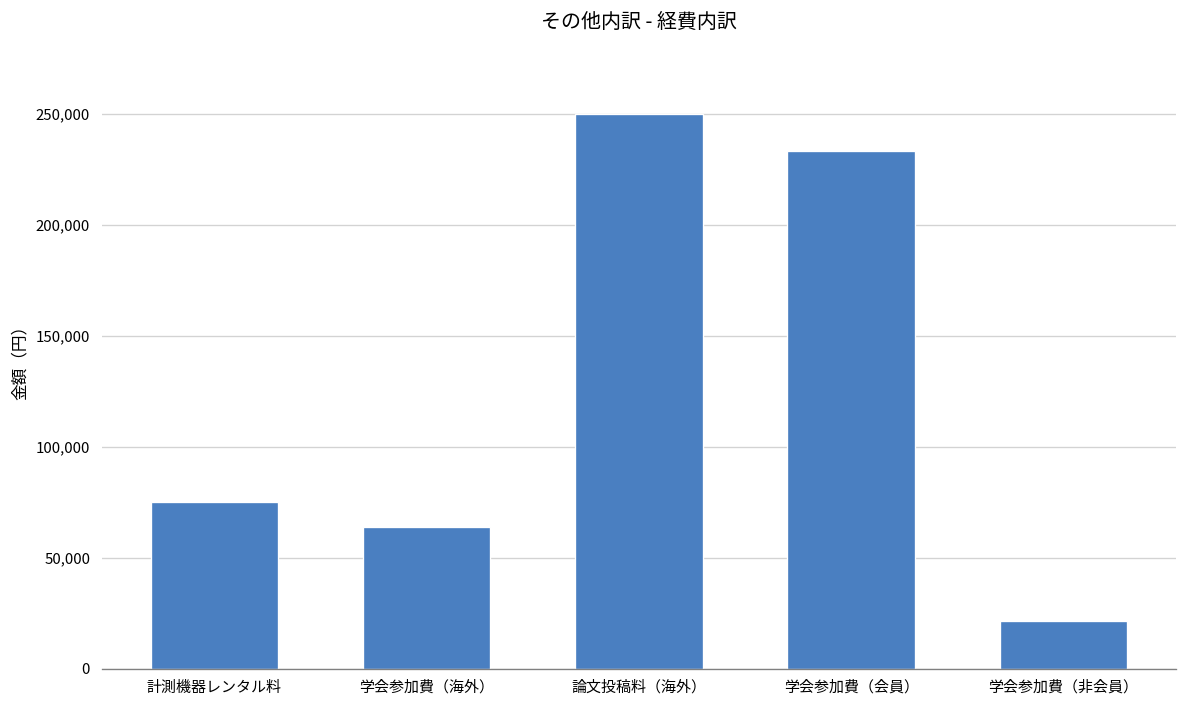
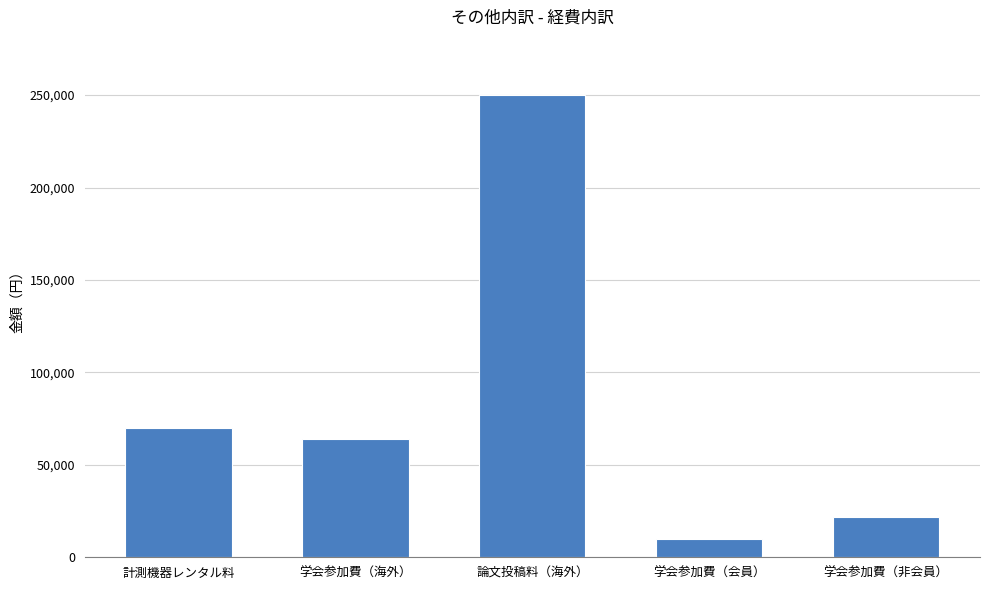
計測機器レンタル料: 75,000 -> 70,000
学会参加費（会員）: 233,000 -> 10,000
